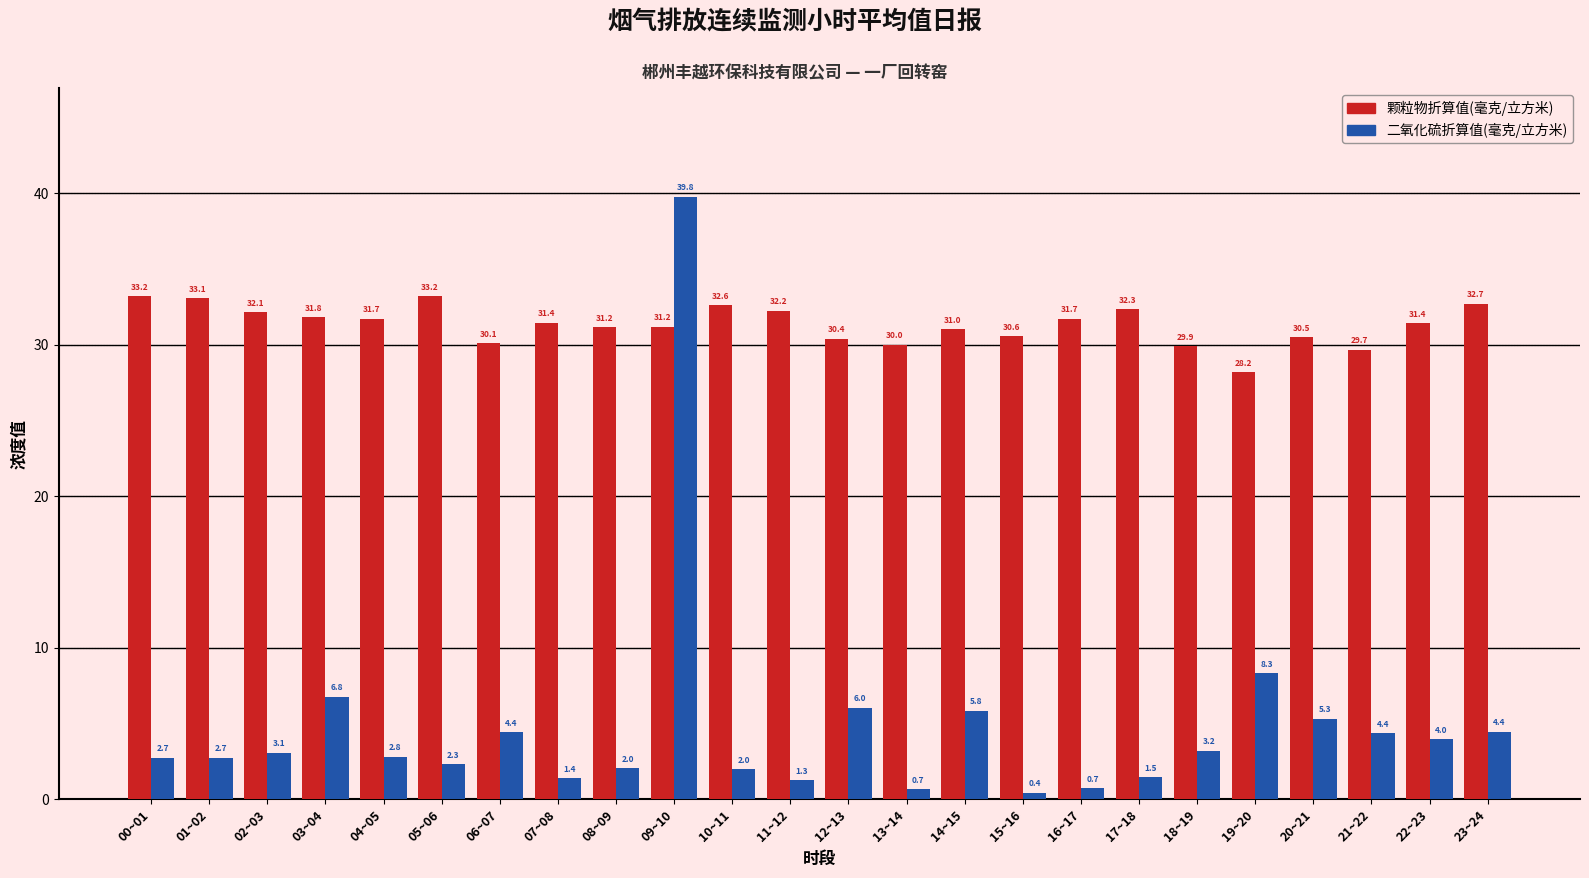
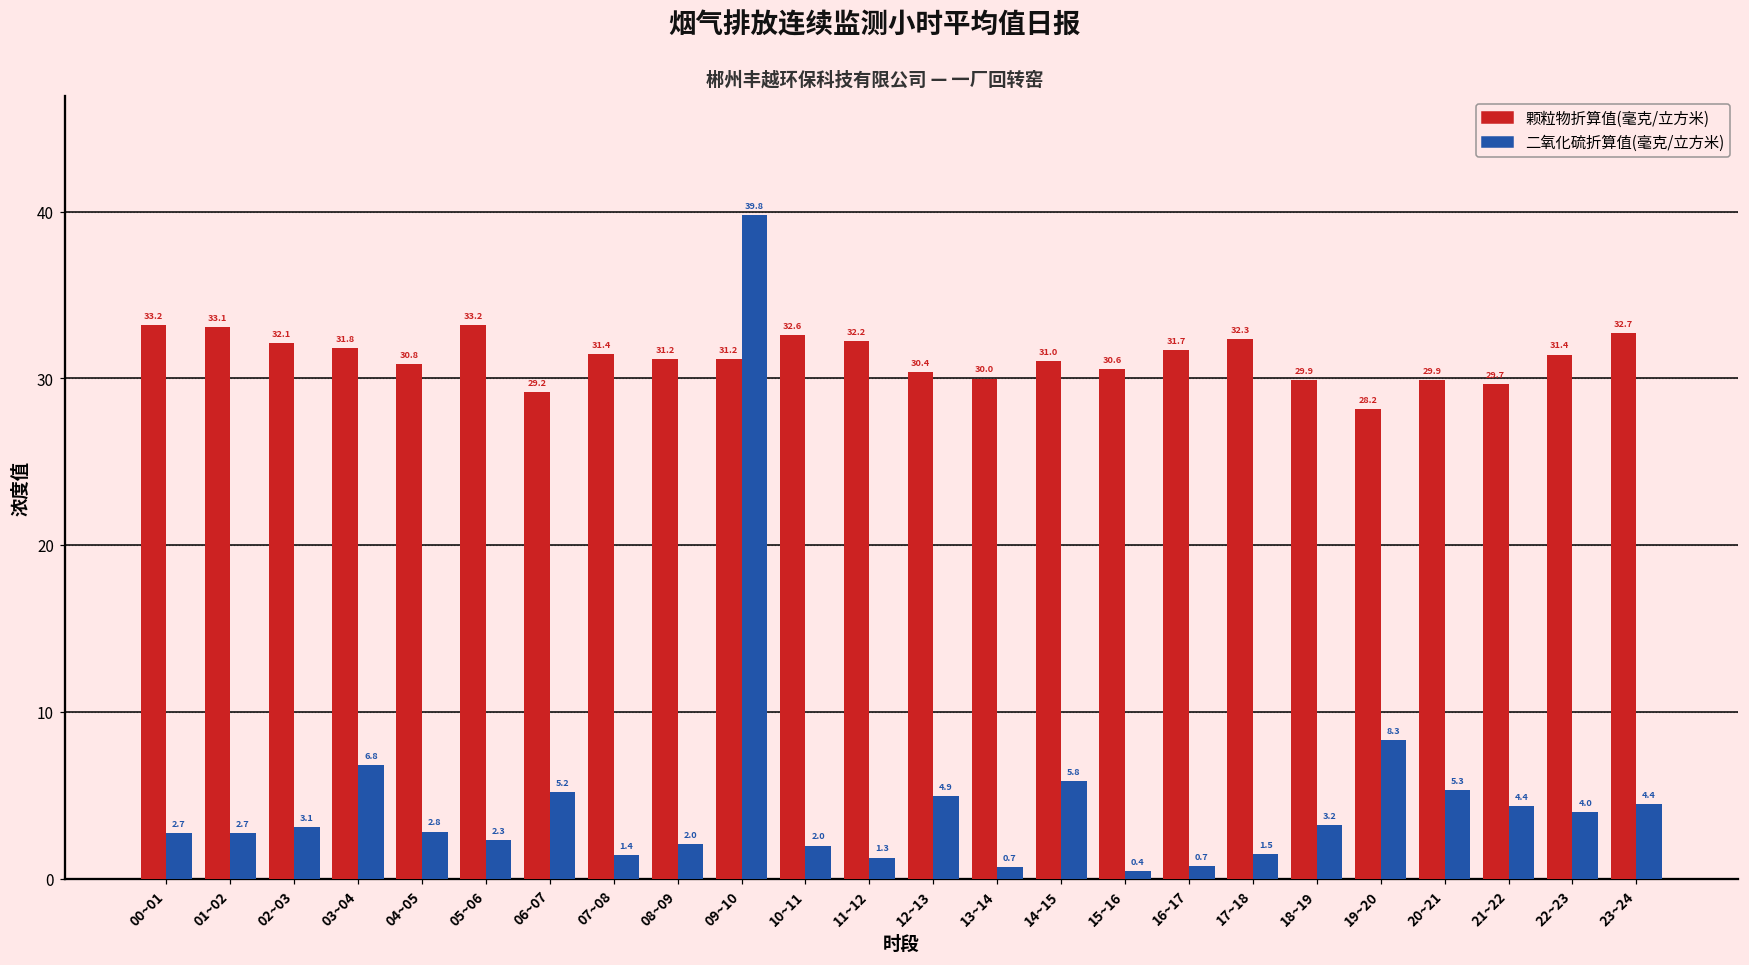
颗粒物折算值(毫克/立方米), 04~05: 31.7 -> 30.8
颗粒物折算值(毫克/立方米), 06~07: 30.1 -> 29.2
二氧化硫折算值(毫克/立方米), 06~07: 4.4 -> 5.2
二氧化硫折算值(毫克/立方米), 12~13: 6.0 -> 4.9
颗粒物折算值(毫克/立方米), 20~21: 30.5 -> 29.9
